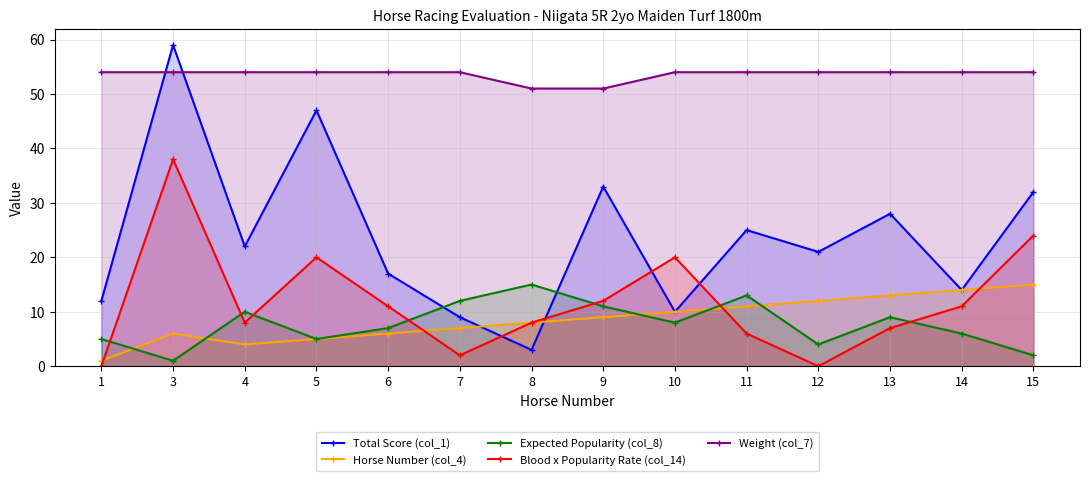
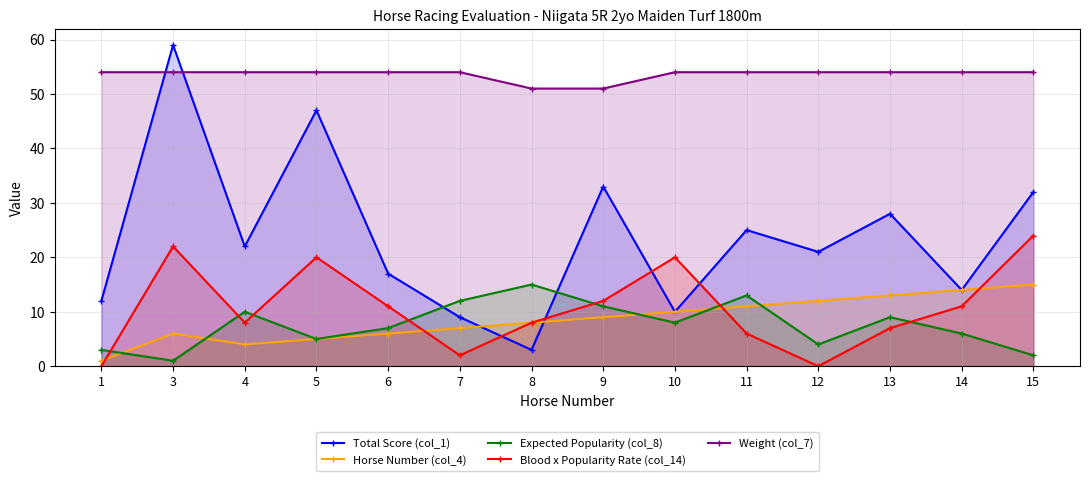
Expected Popularity (col_8), 1: 5 -> 3
Blood x Popularity Rate (col_14), 3: 38 -> 22
